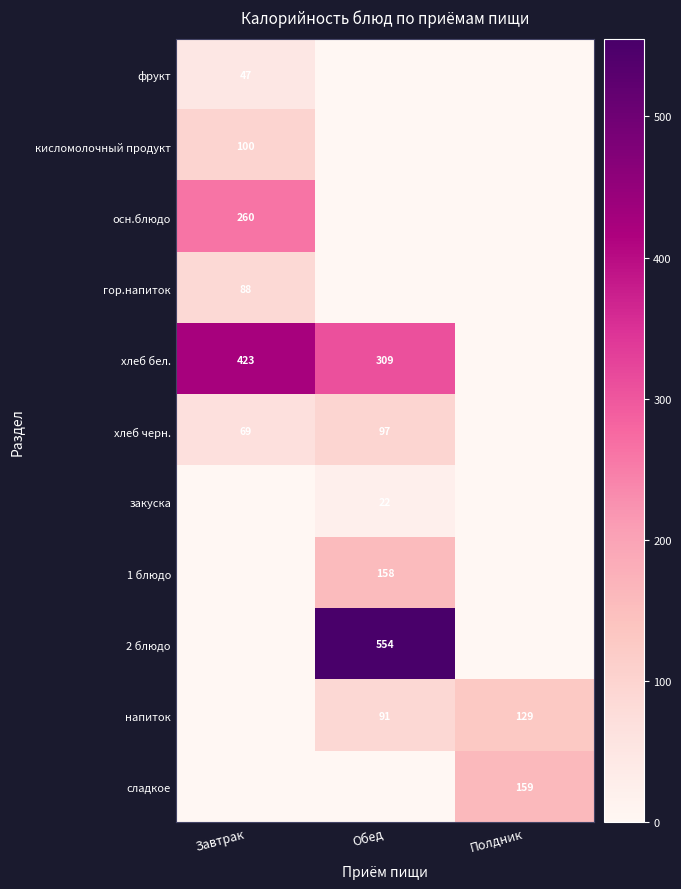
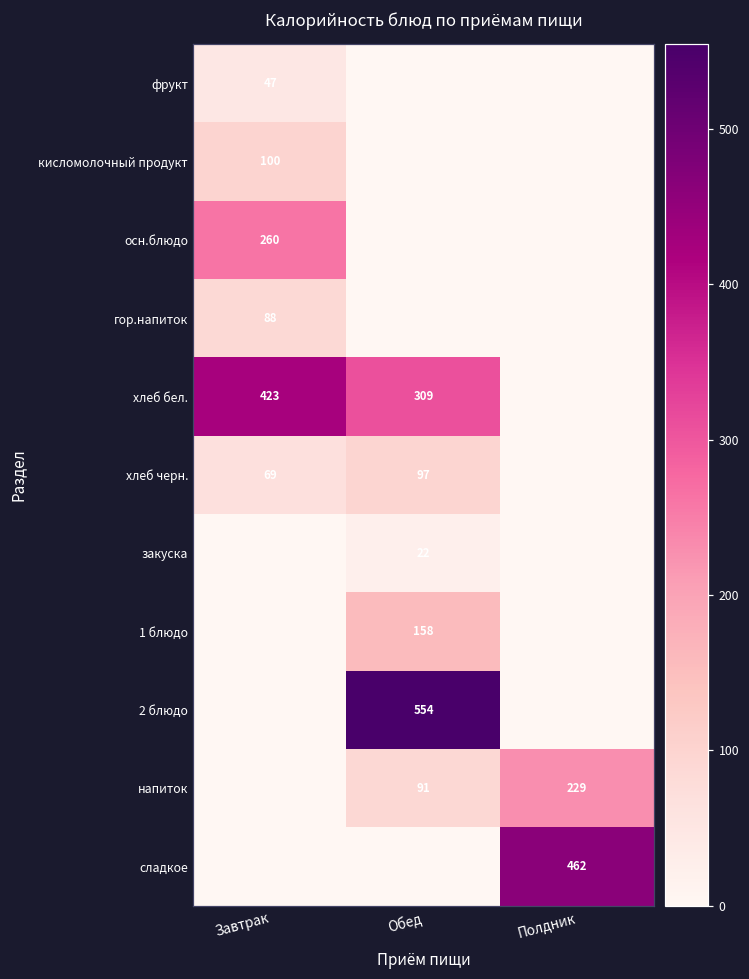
напиток, Полдник: 129 -> 229
сладкое, Полдник: 159 -> 462
